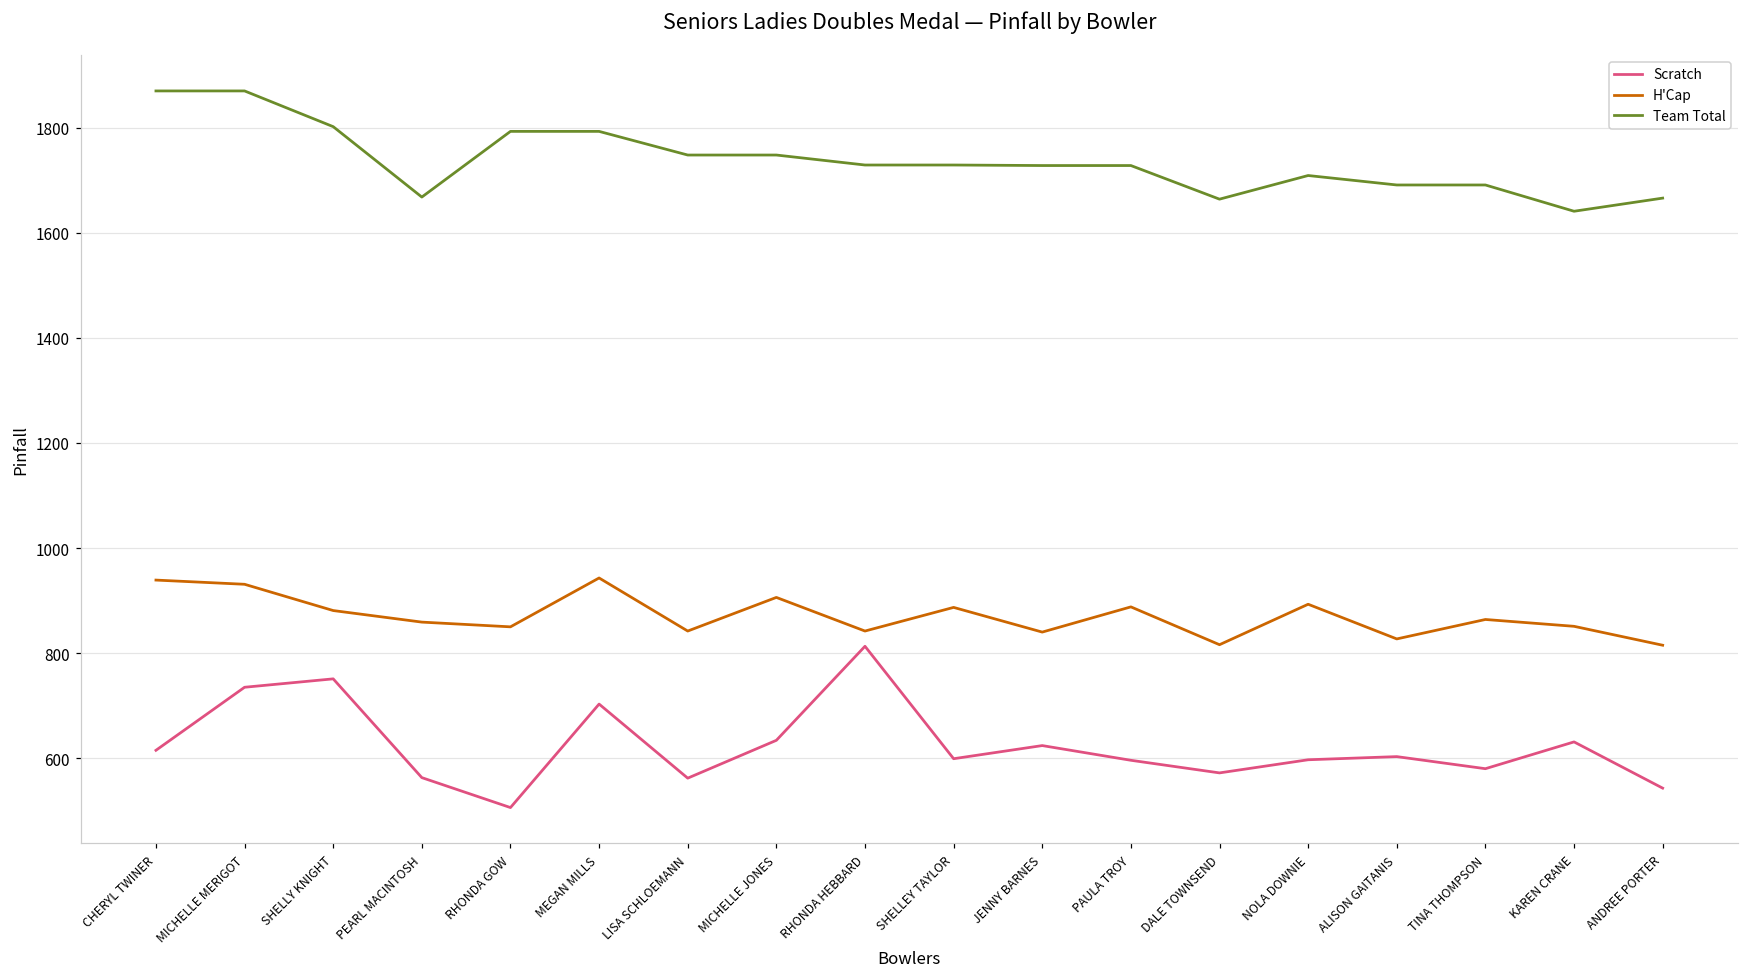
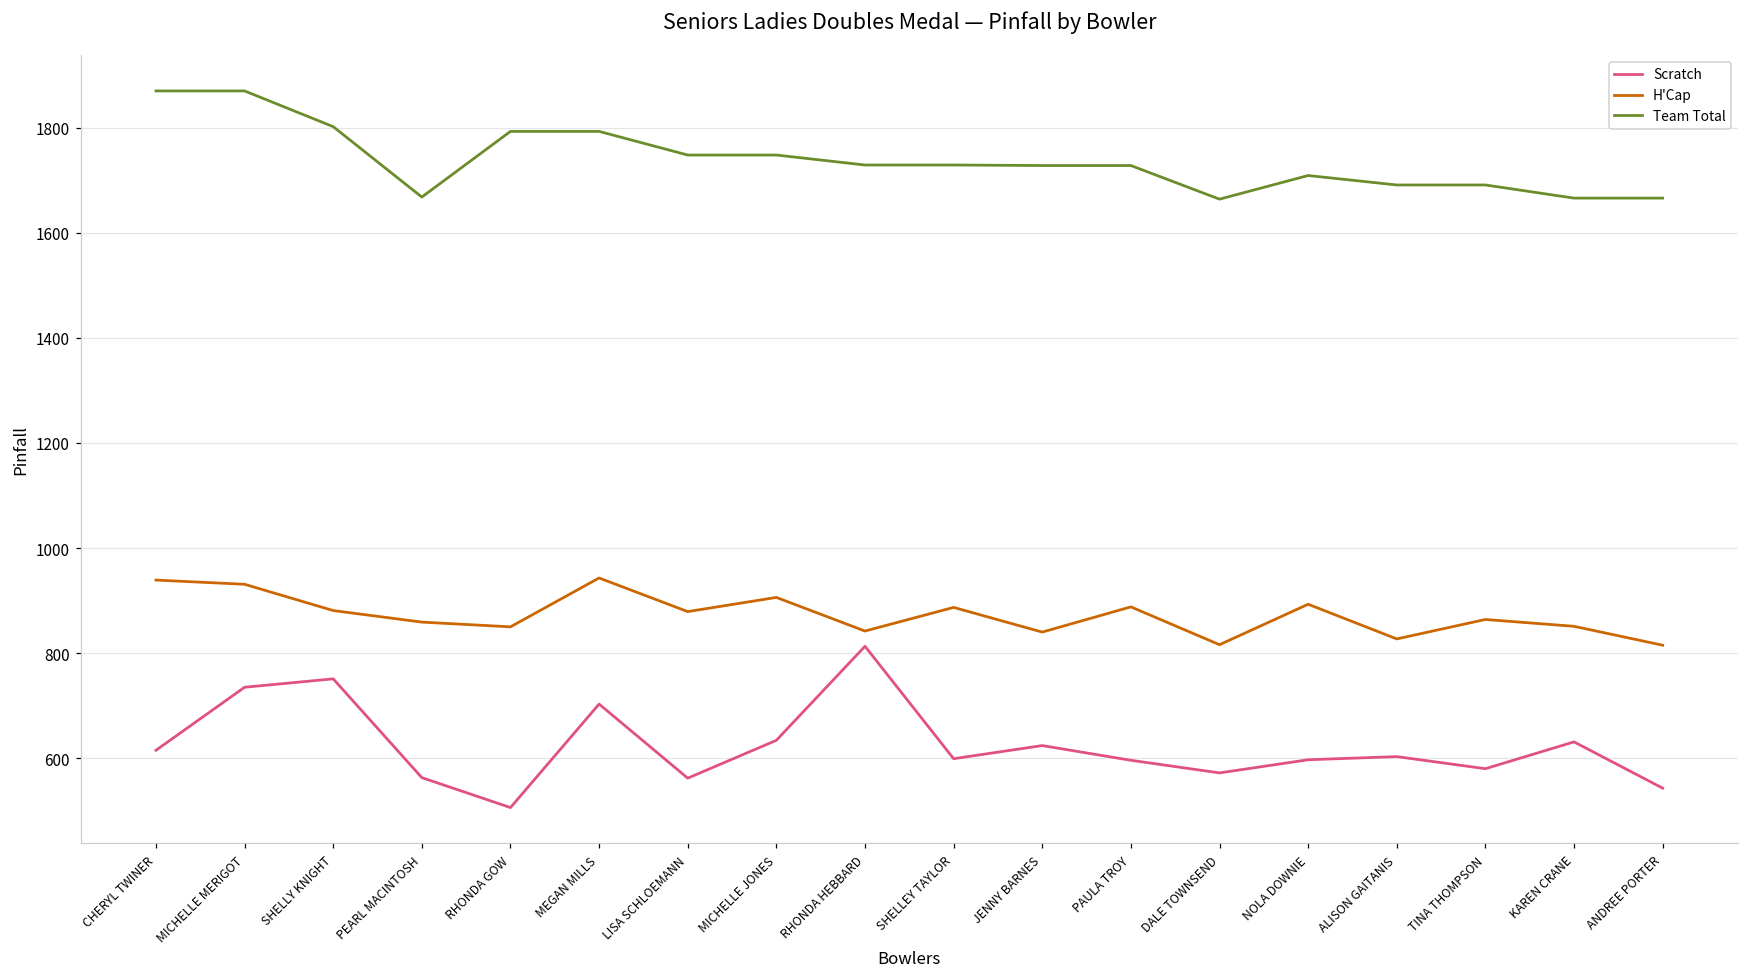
H'Cap, LISA SCHLOEMANN: 840 -> 880
Team Total, KAREN CRANE: 1640 -> 1670
